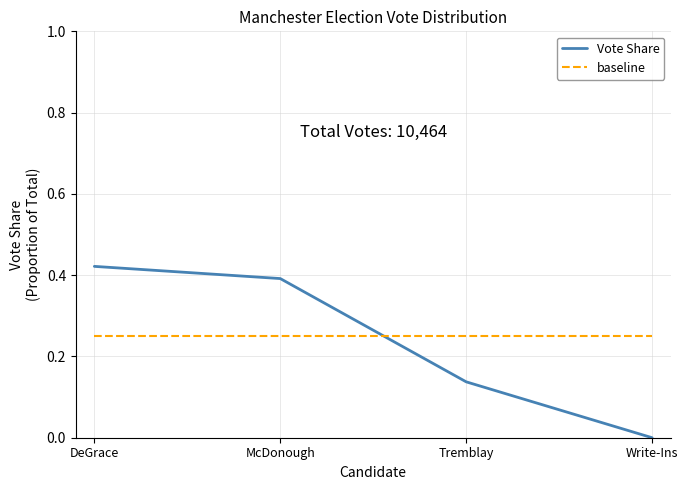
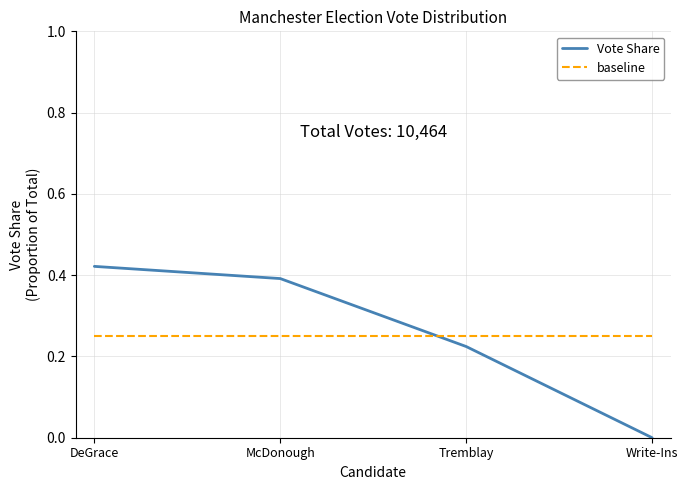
Vote Share, Tremblay: 0.14 -> 0.22
